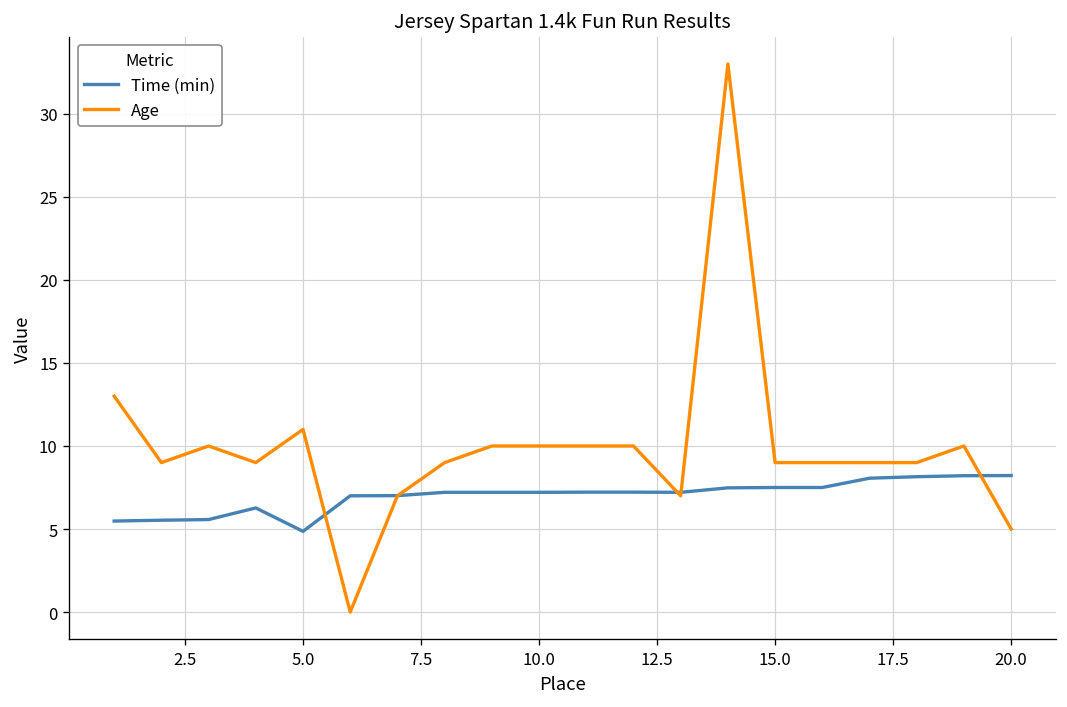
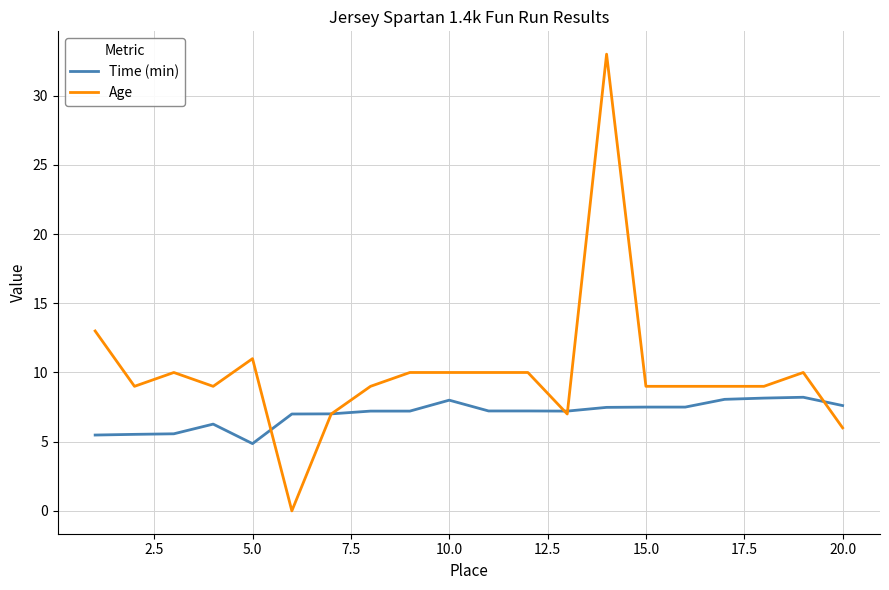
Time (min), 10.0: 7.2 -> 8.0
Time (min), 20.0: 8.2 -> 7.6
Age, 20.0: 5 -> 6
